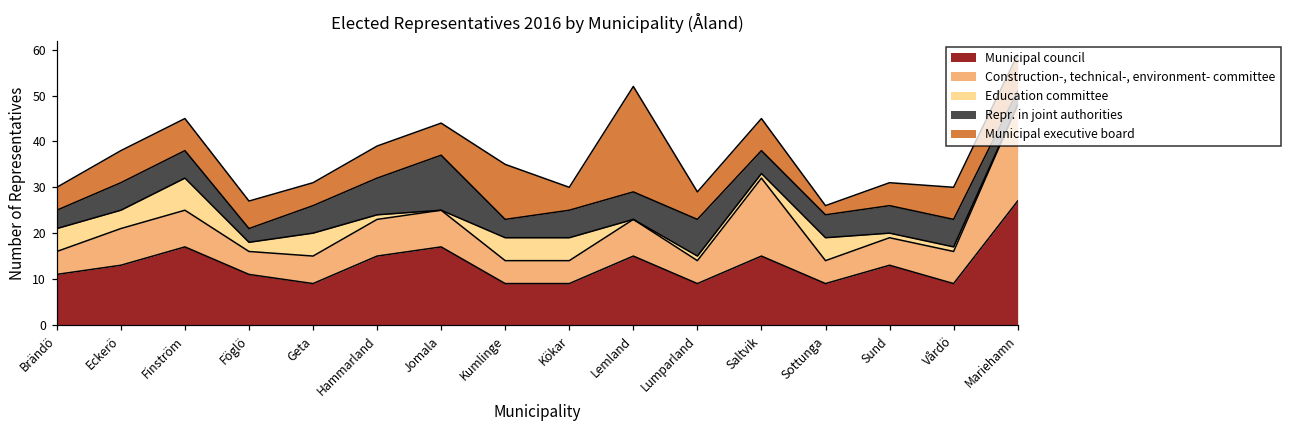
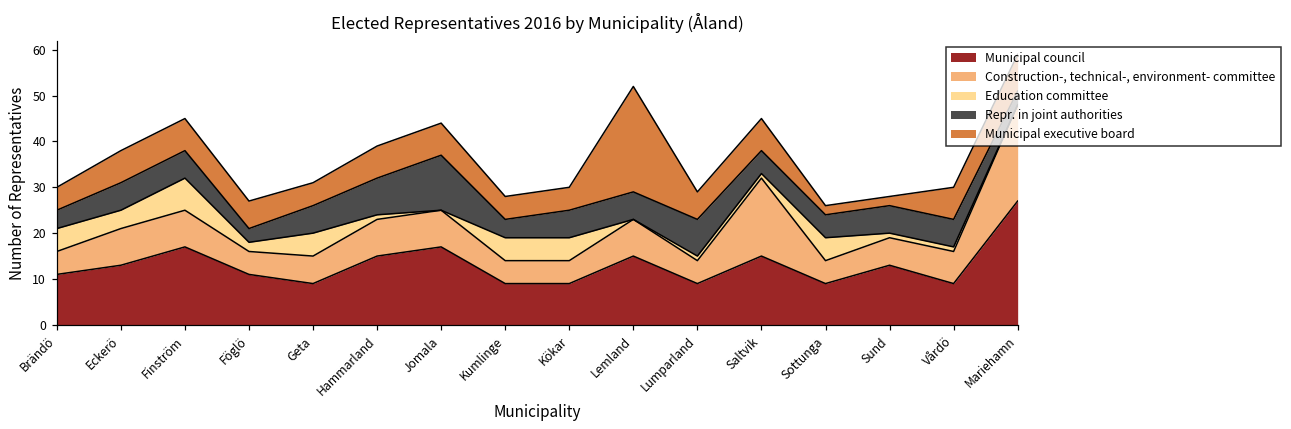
Municipal executive board, Kumlinge: 12 -> 5
Municipal executive board, Sund: 5 -> 2
